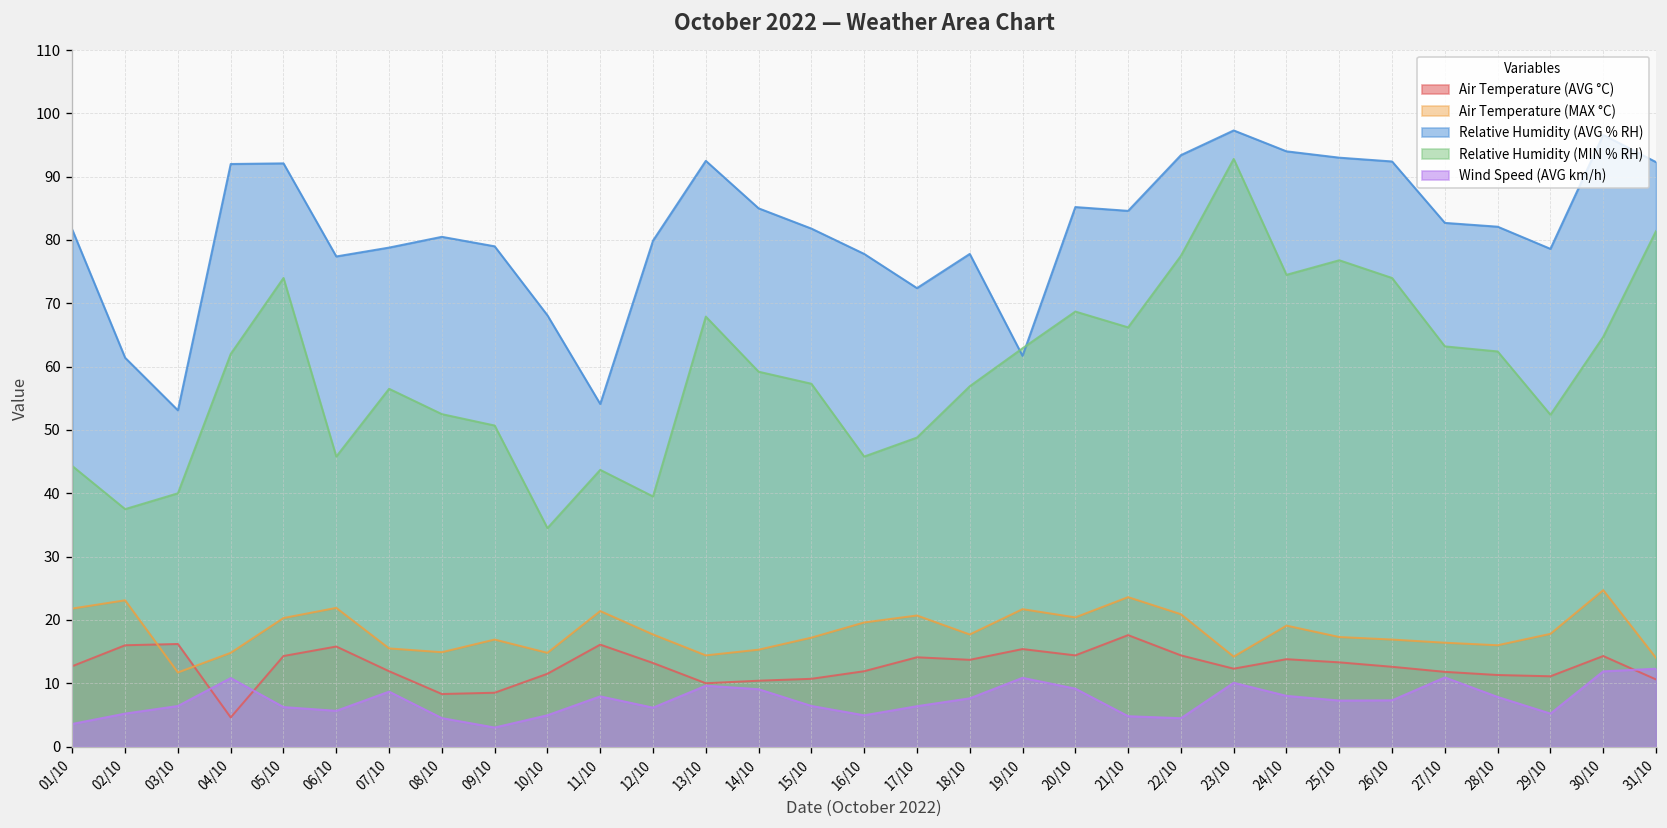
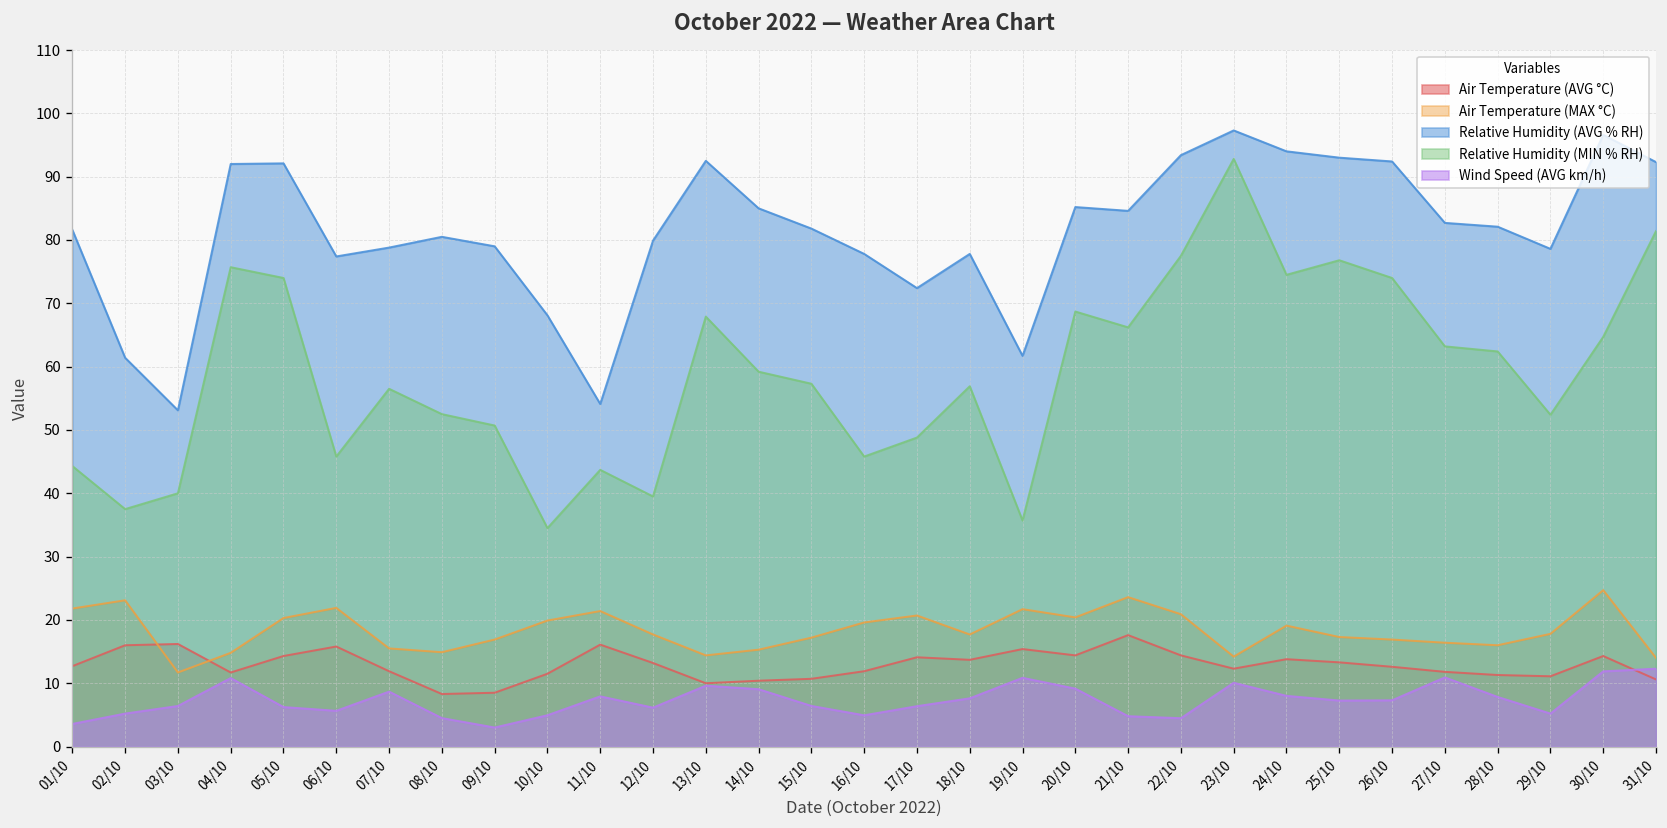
Air Temperature (AVG °C), 04/10: 5 -> 12
Relative Humidity (MIN % RH), 04/10: 62 -> 76
Air Temperature (MAX °C), 10/10: 15 -> 20
Relative Humidity (MIN % RH), 19/10: 63 -> 36
